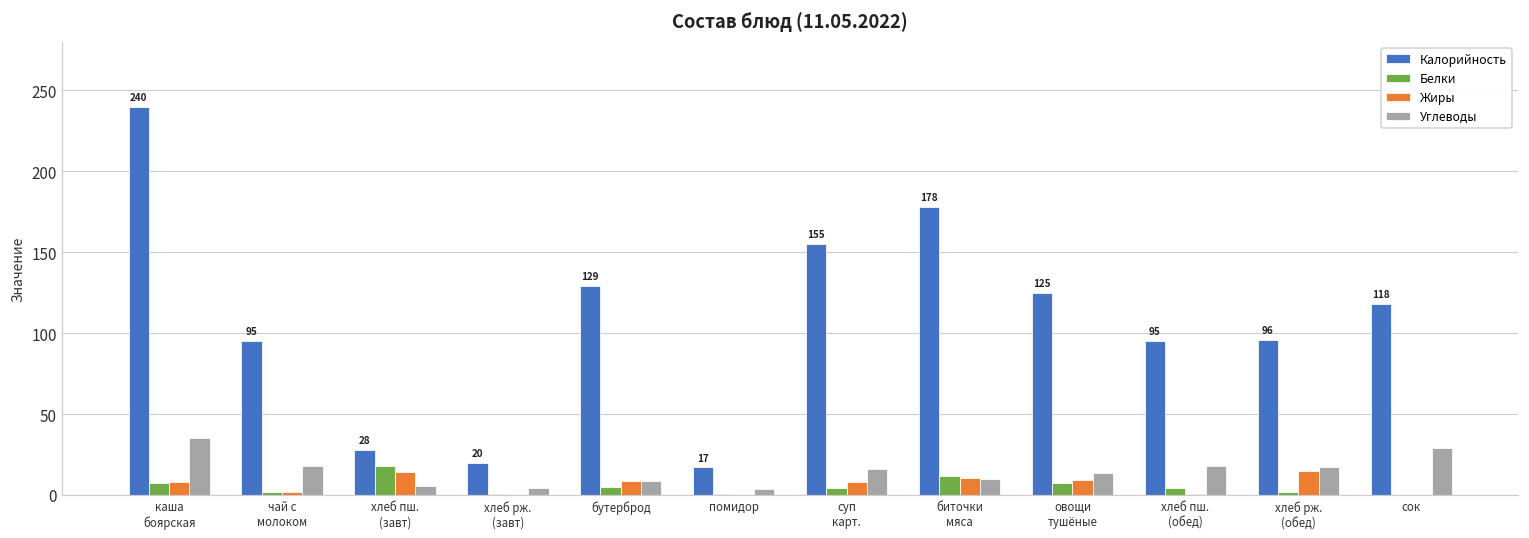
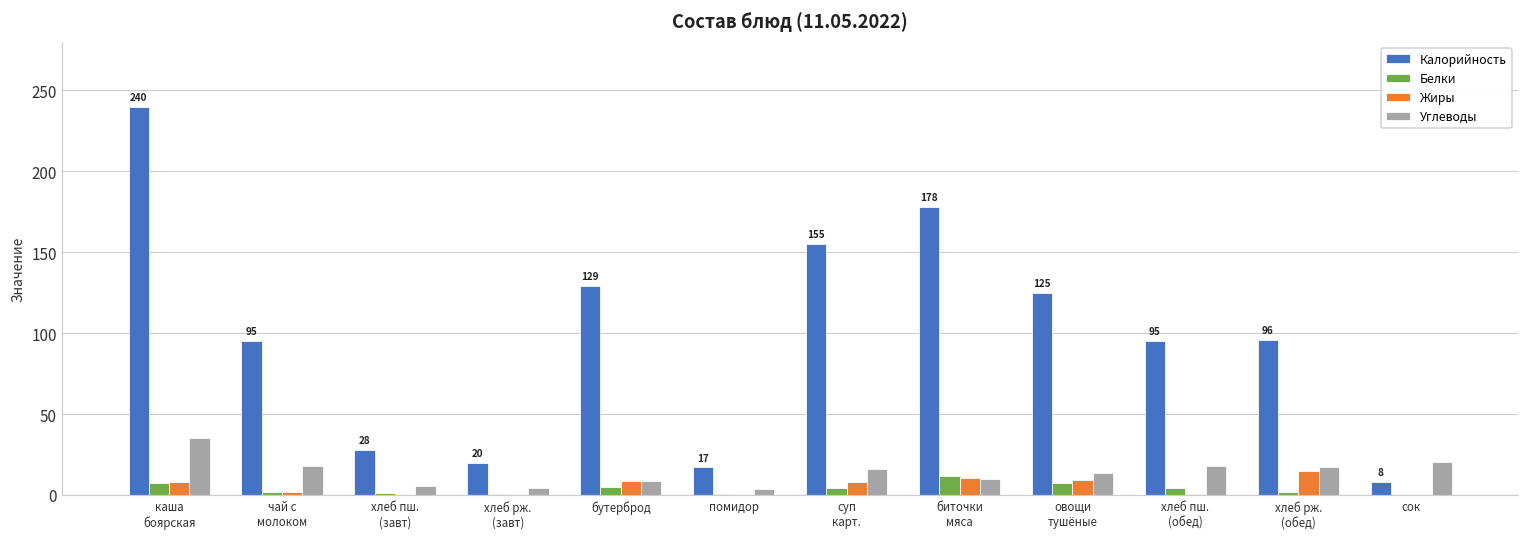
Белки, хлеб пш. (завт): 18 -> 1
Жиры, хлеб пш. (завт): 14 -> 0
Калорийность, сок: 118 -> 8
Углеводы, сок: 29 -> 21
